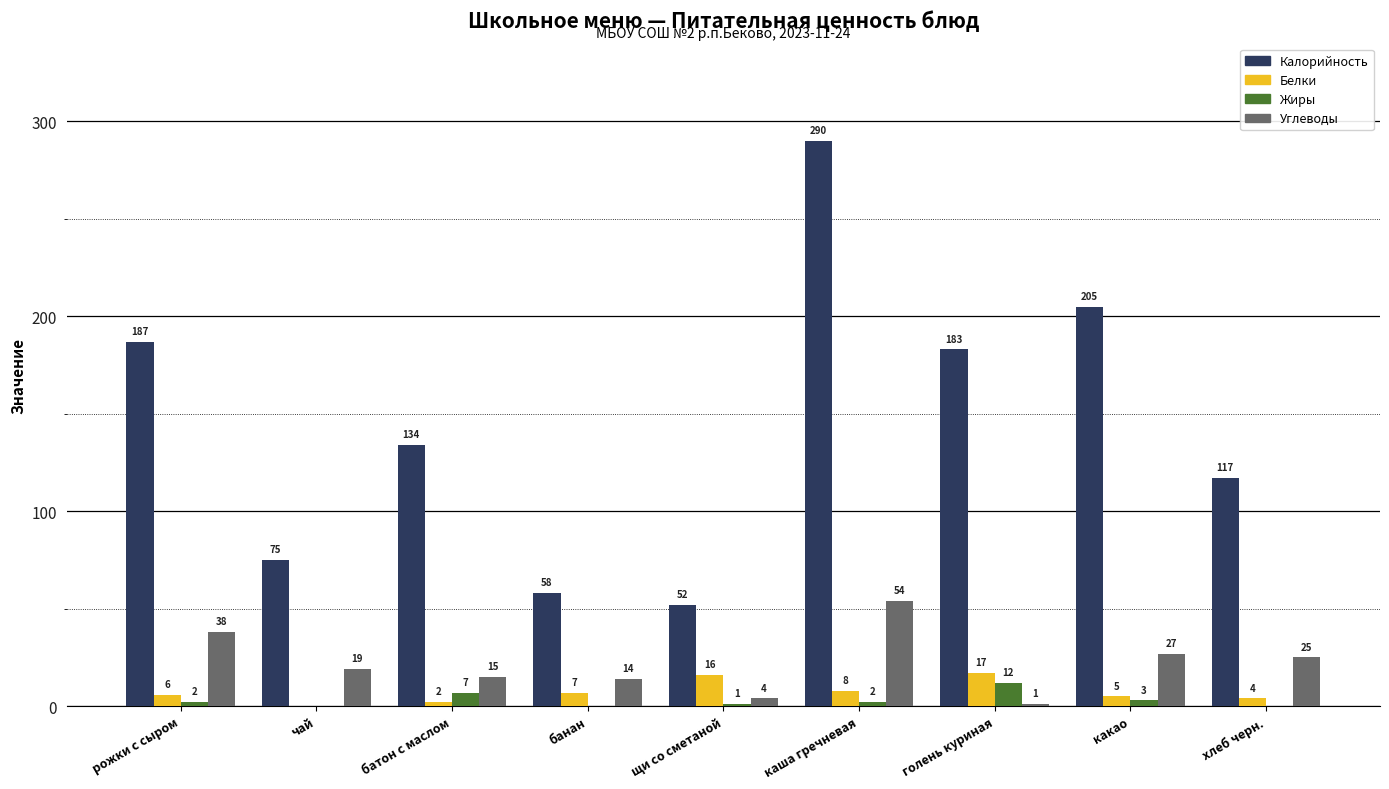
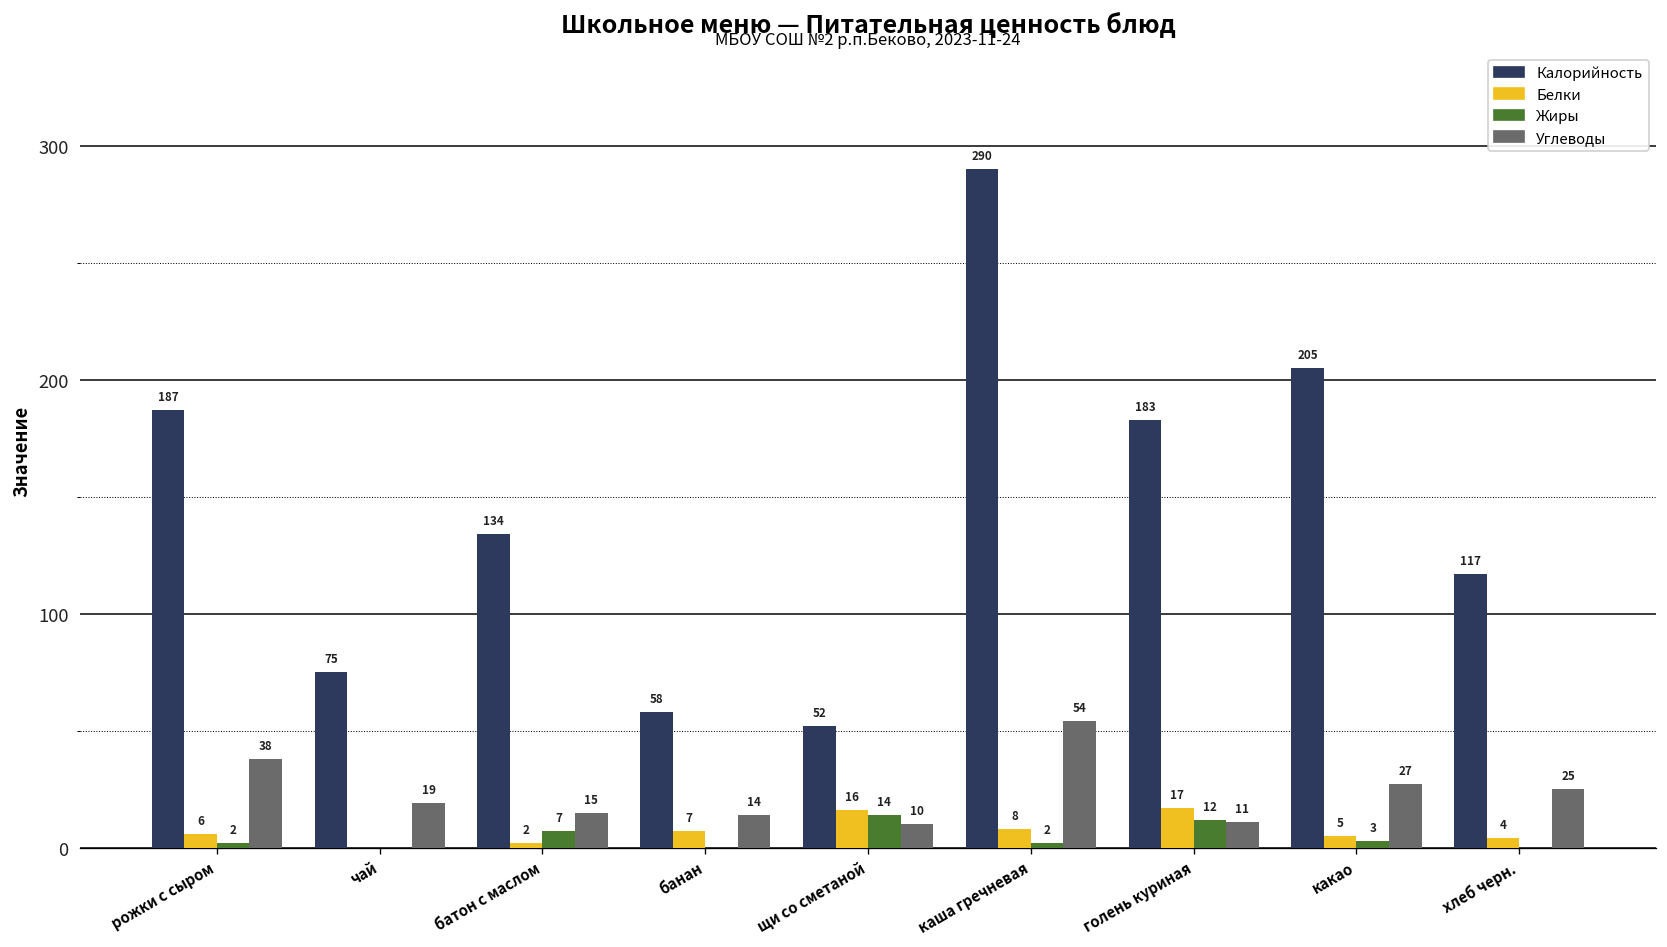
Жиры, щи со сметаной: 1 -> 14
Углеводы, щи со сметаной: 4 -> 10
Углеводы, голень куриная: 1 -> 11
